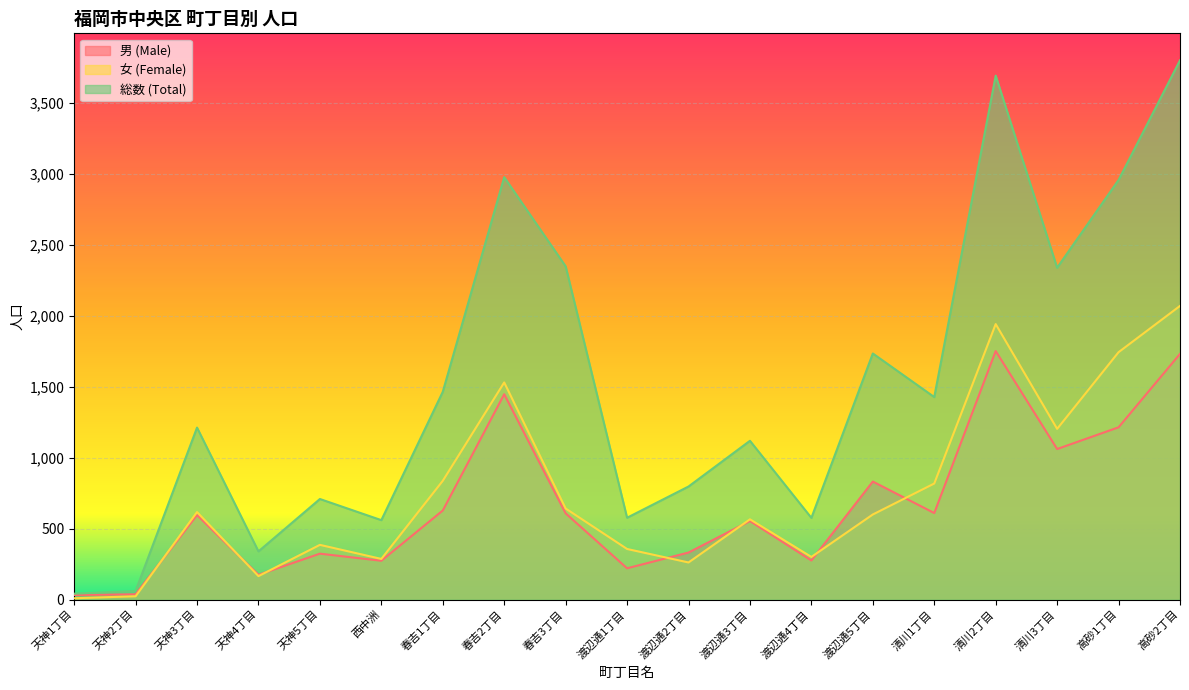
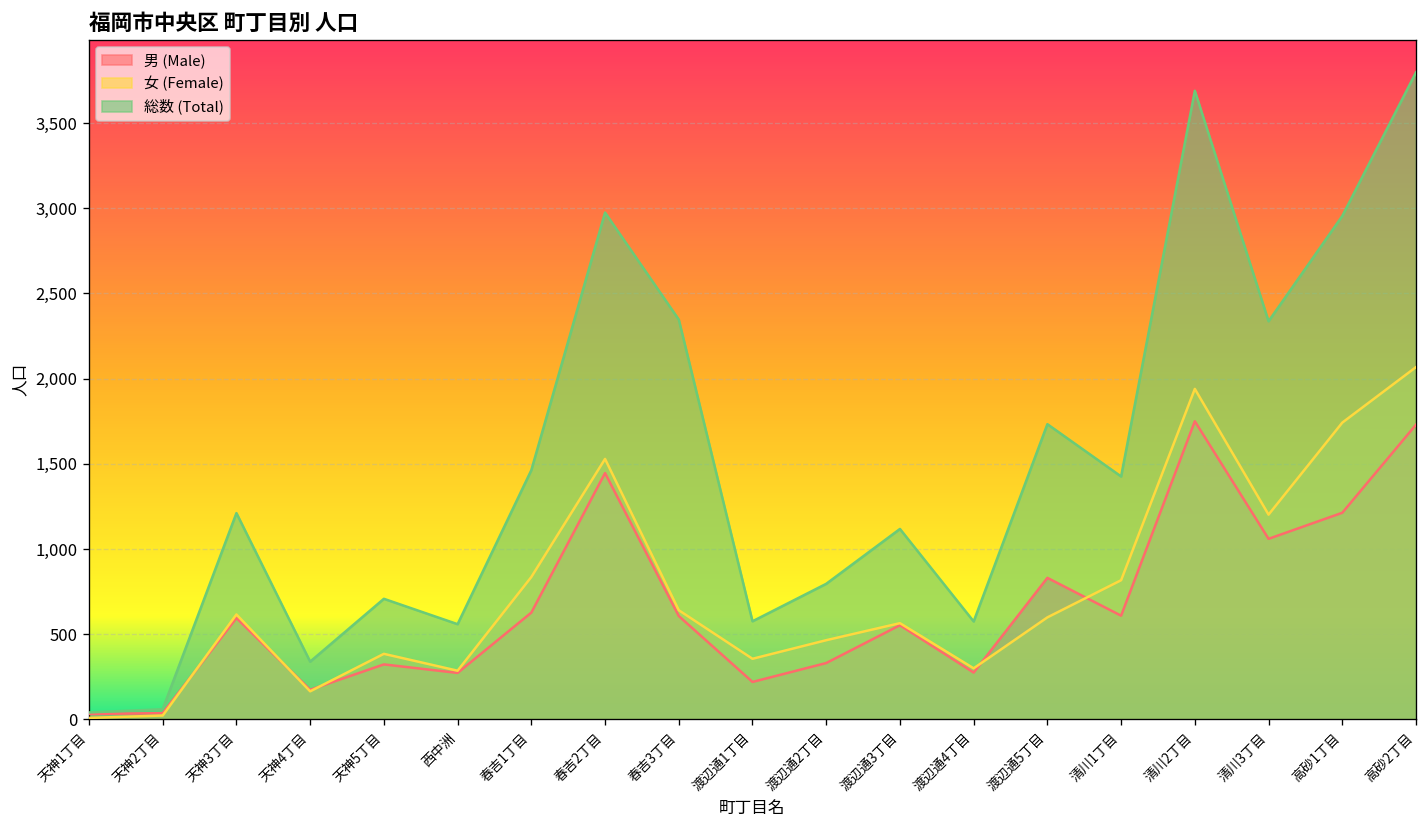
女 (Female), 渡辺通2丁目: 260 -> 470
